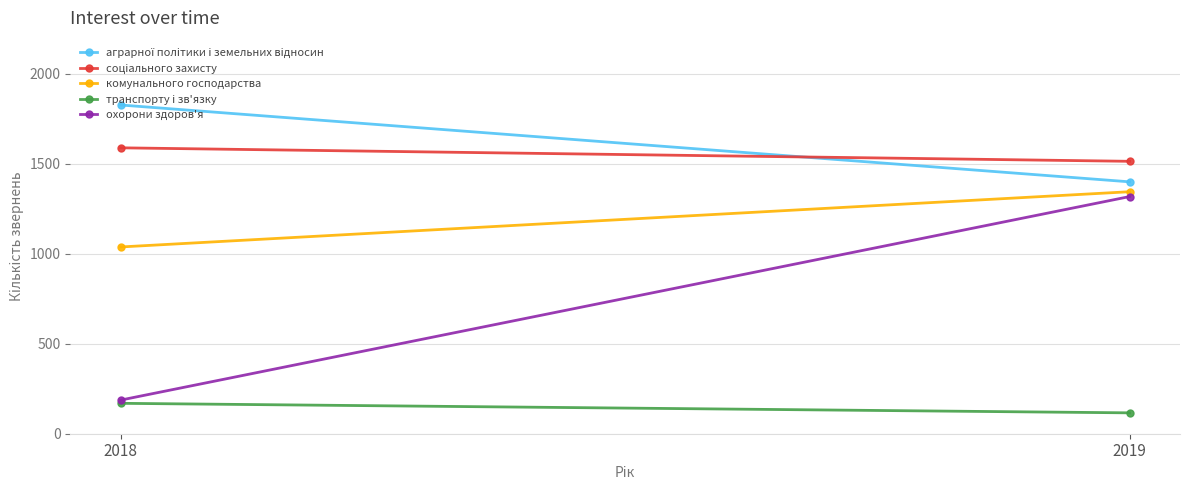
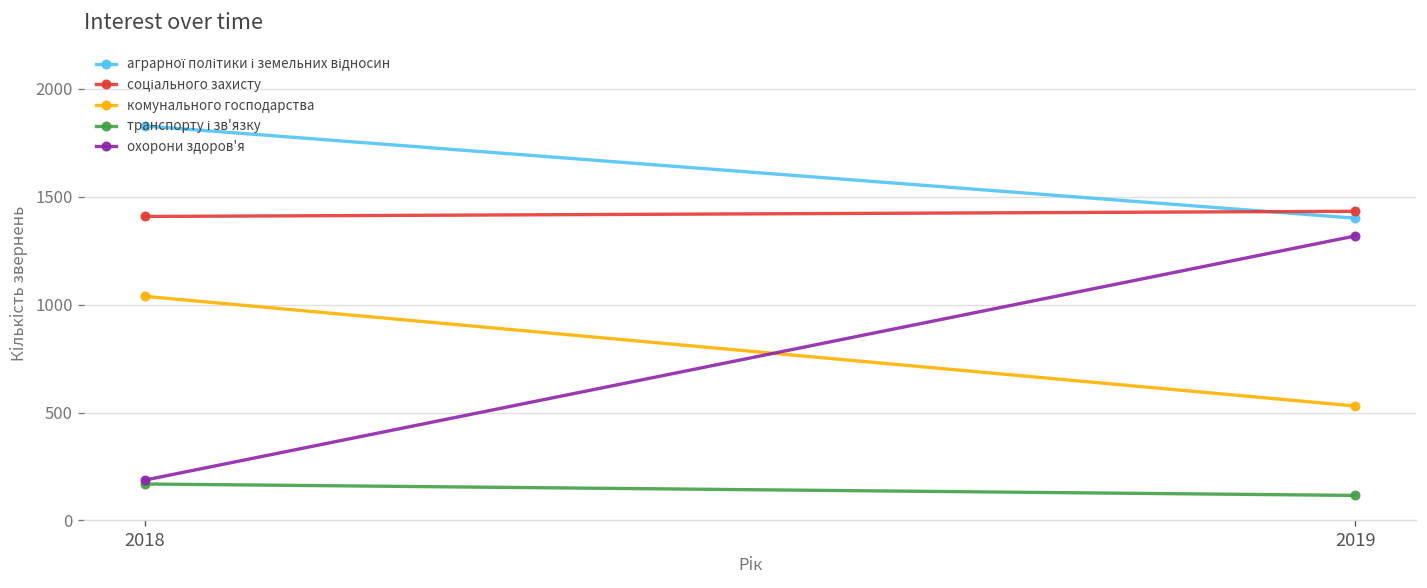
соціального захисту, 2018: 1590 -> 1410
соціального захисту, 2019: 1510 -> 1430
комунального господарства, 2019: 1350 -> 530
